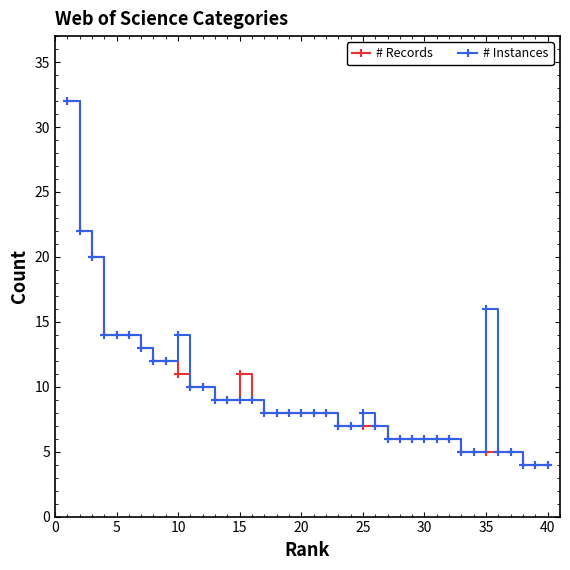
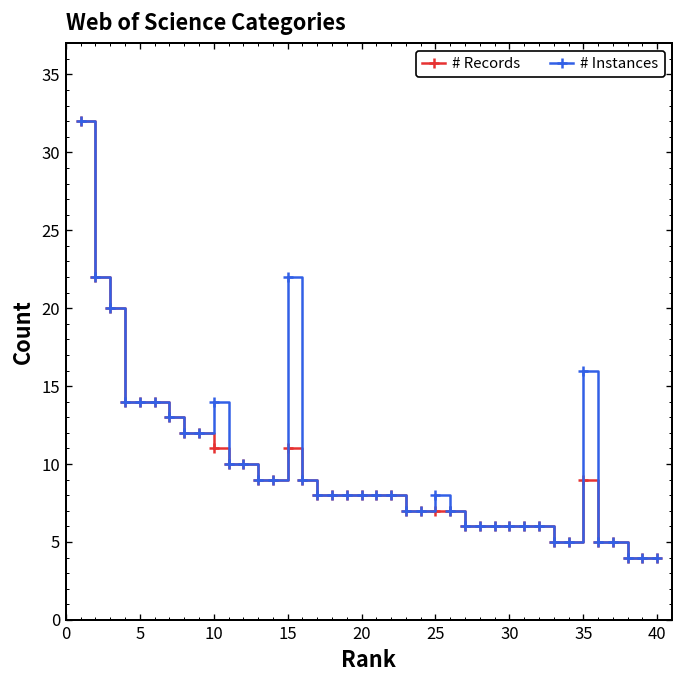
# Instances, 15: 9 -> 22
# Records, 35: 5 -> 9
